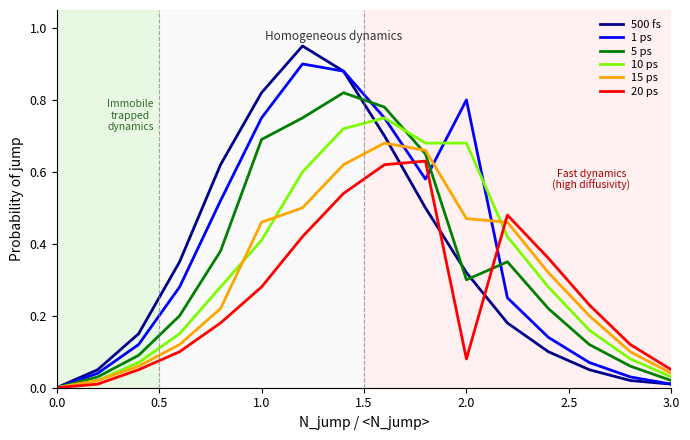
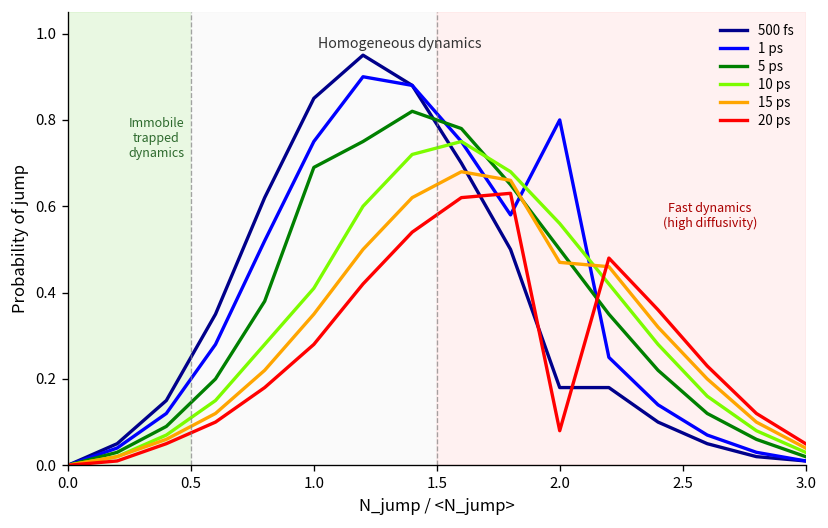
500 fs, 1.0: 0.82 -> 0.85
15 ps, 1.0: 0.46 -> 0.35
500 fs, 2.0: 0.32 -> 0.18
5 ps, 2.0: 0.3 -> 0.5
10 ps, 2.0: 0.68 -> 0.56
